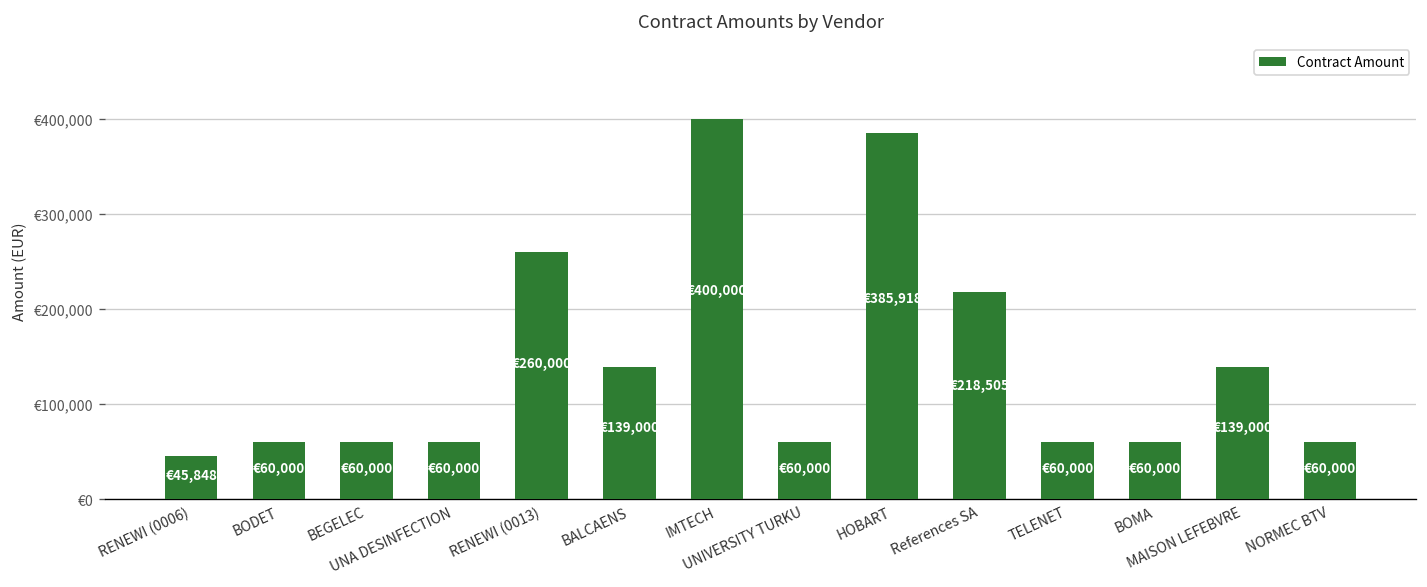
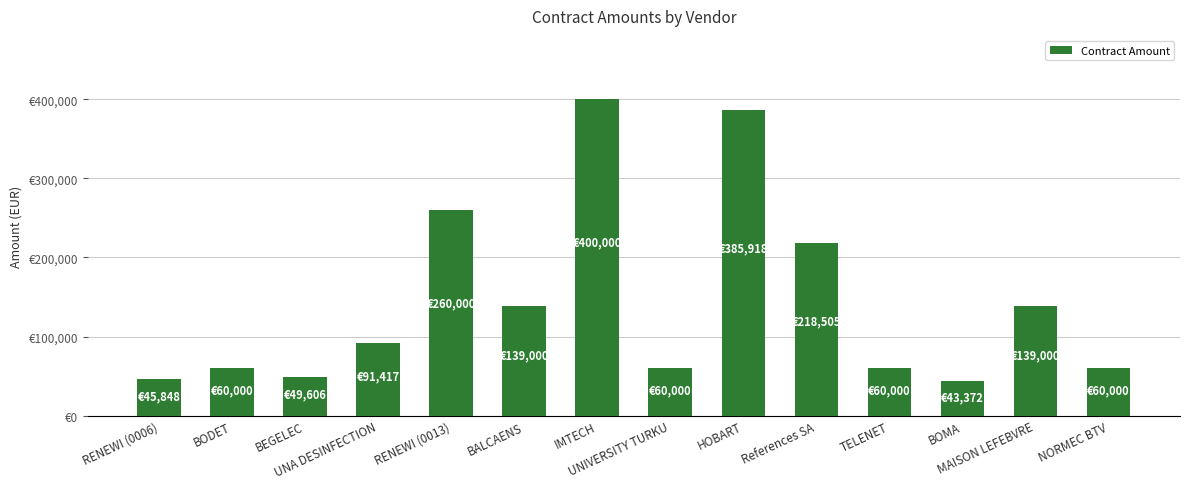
BEGELEC: €60,000 -> €49,606
UNA DESINFECTION: €60,000 -> €91,417
BOMA: €60,000 -> €43,372
